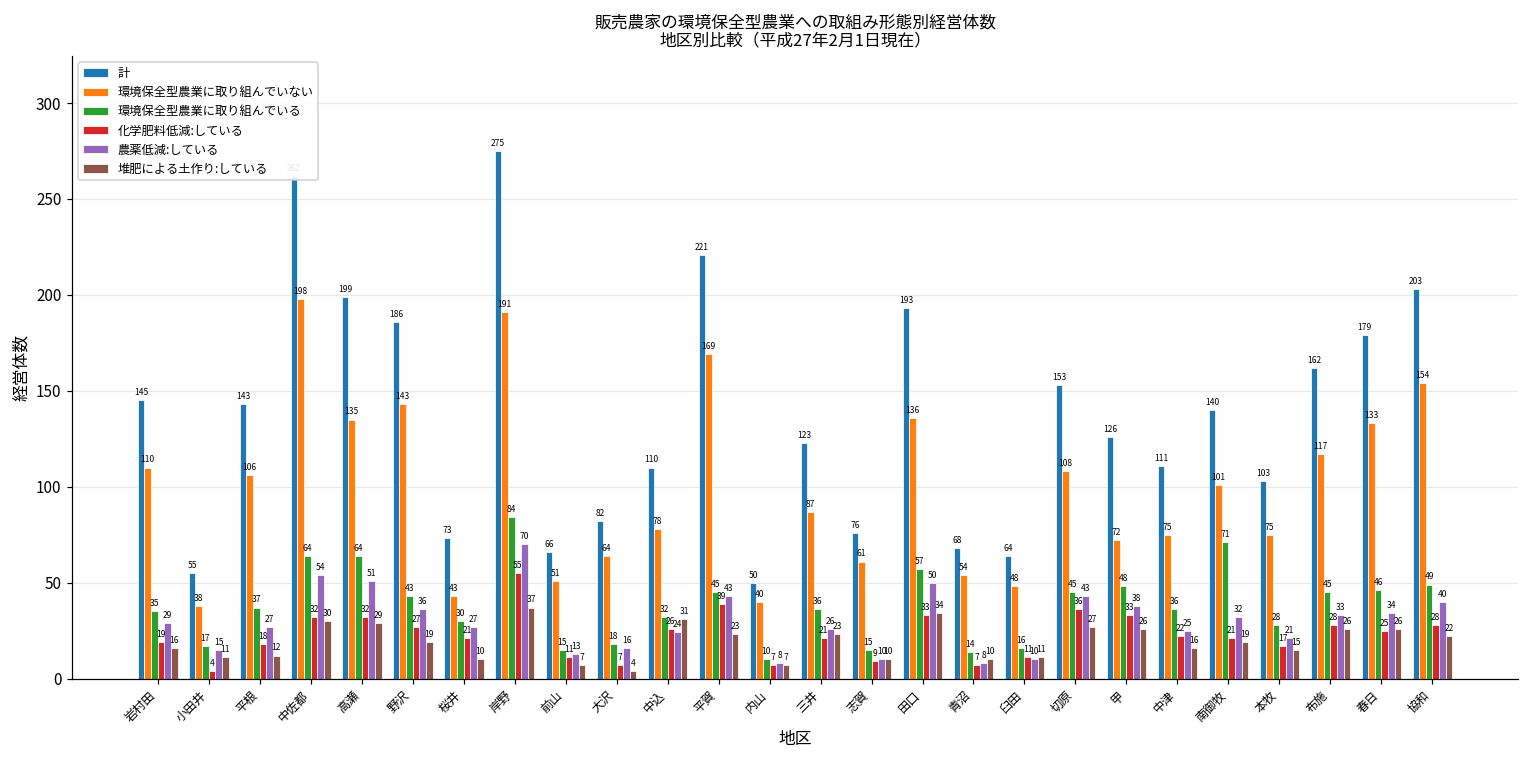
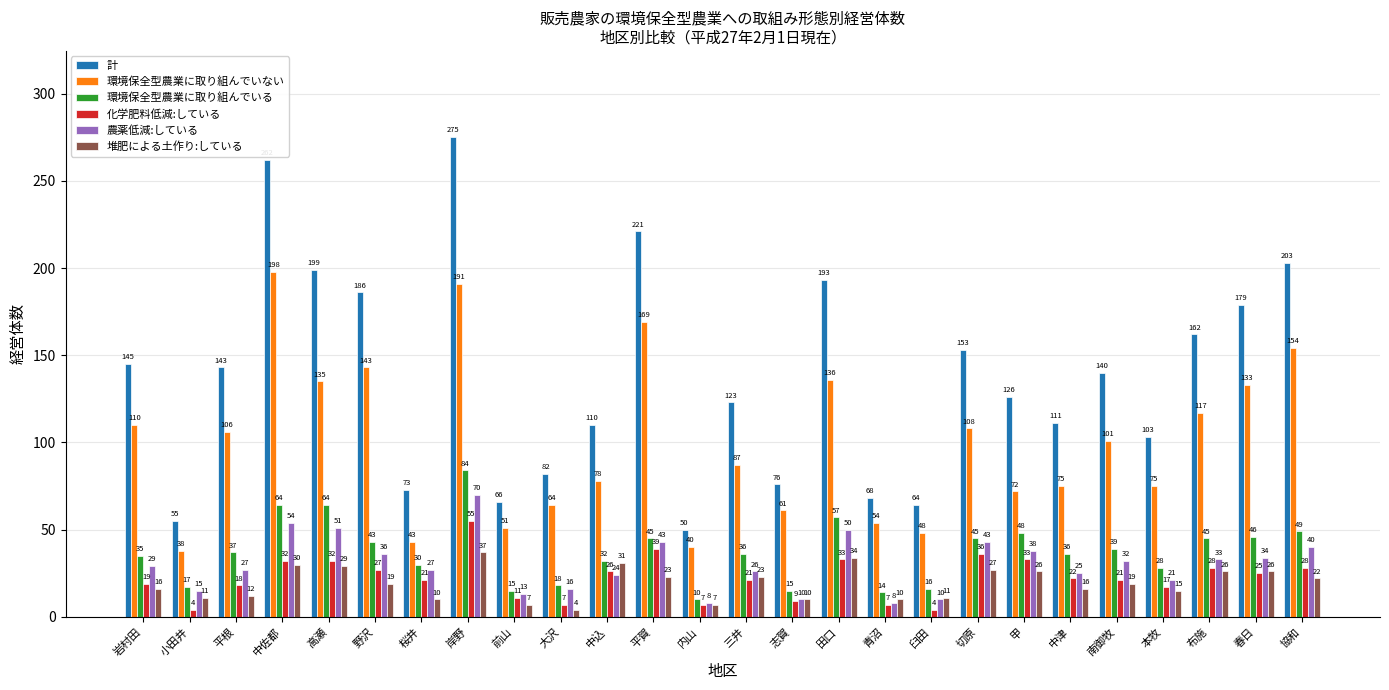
化学肥料低減:している, 臼田: 11 -> 4
環境保全型農業に取り組んでいる, 南御牧: 71 -> 39
